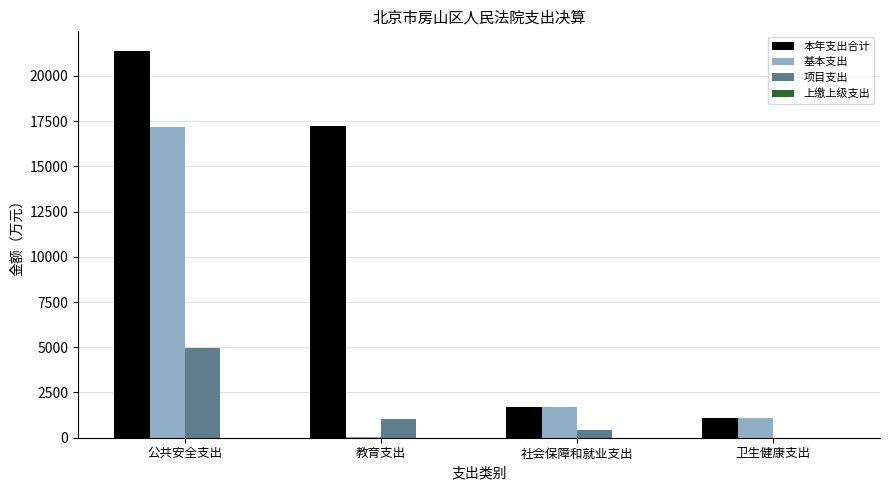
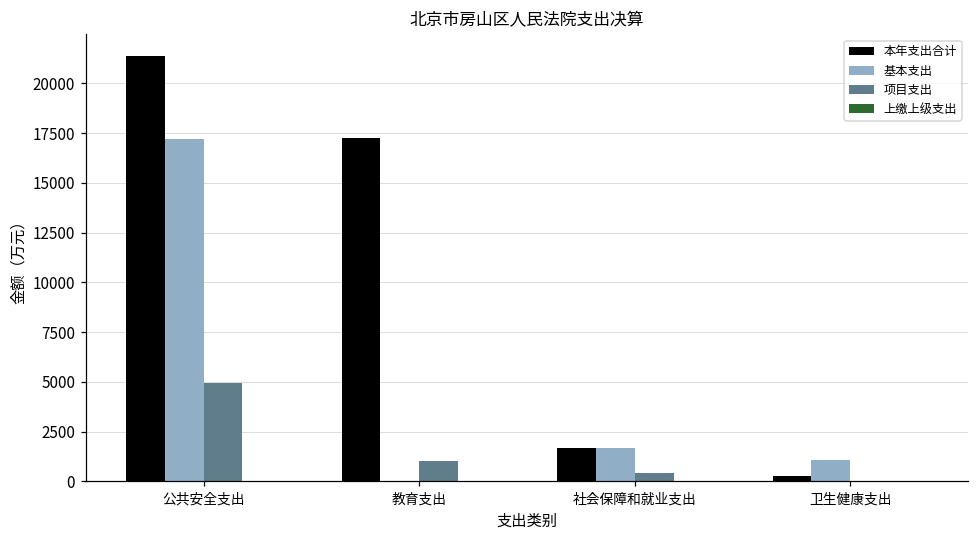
本年支出合计, 卫生健康支出: 1100 -> 300
